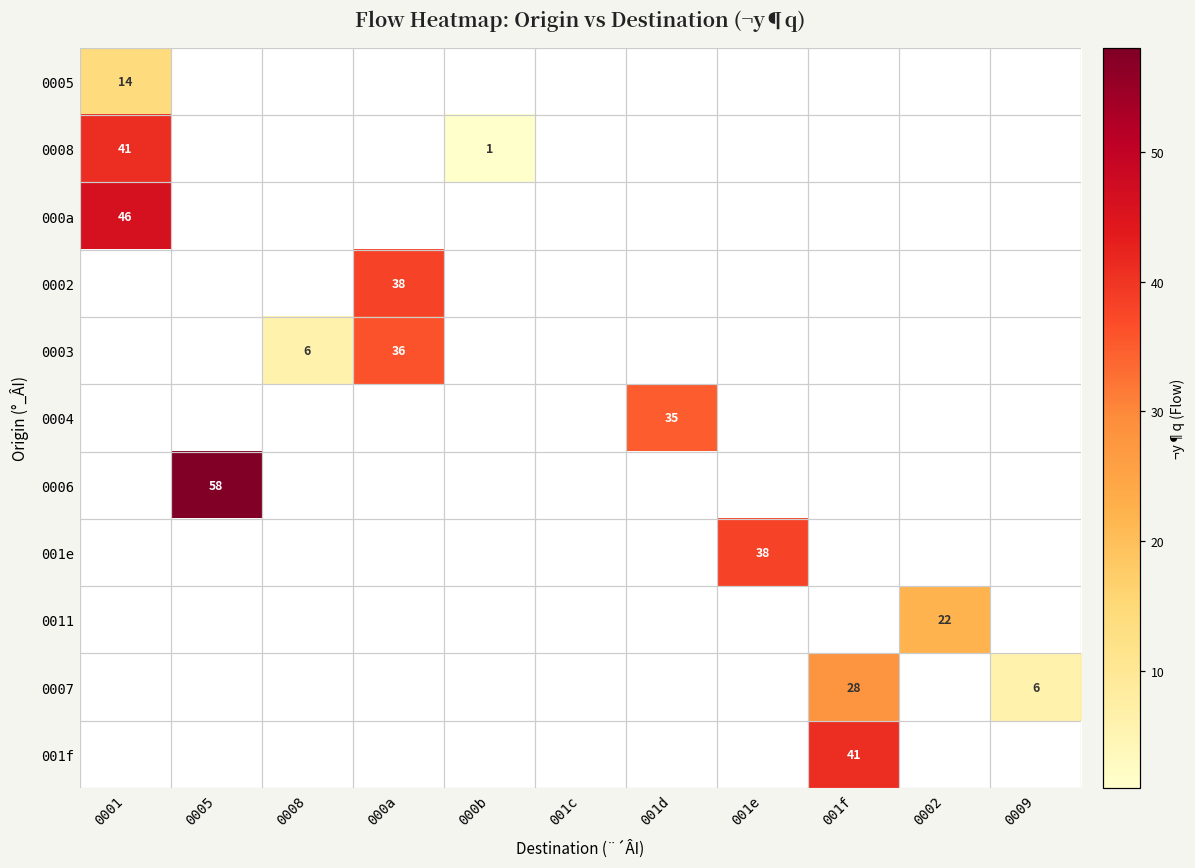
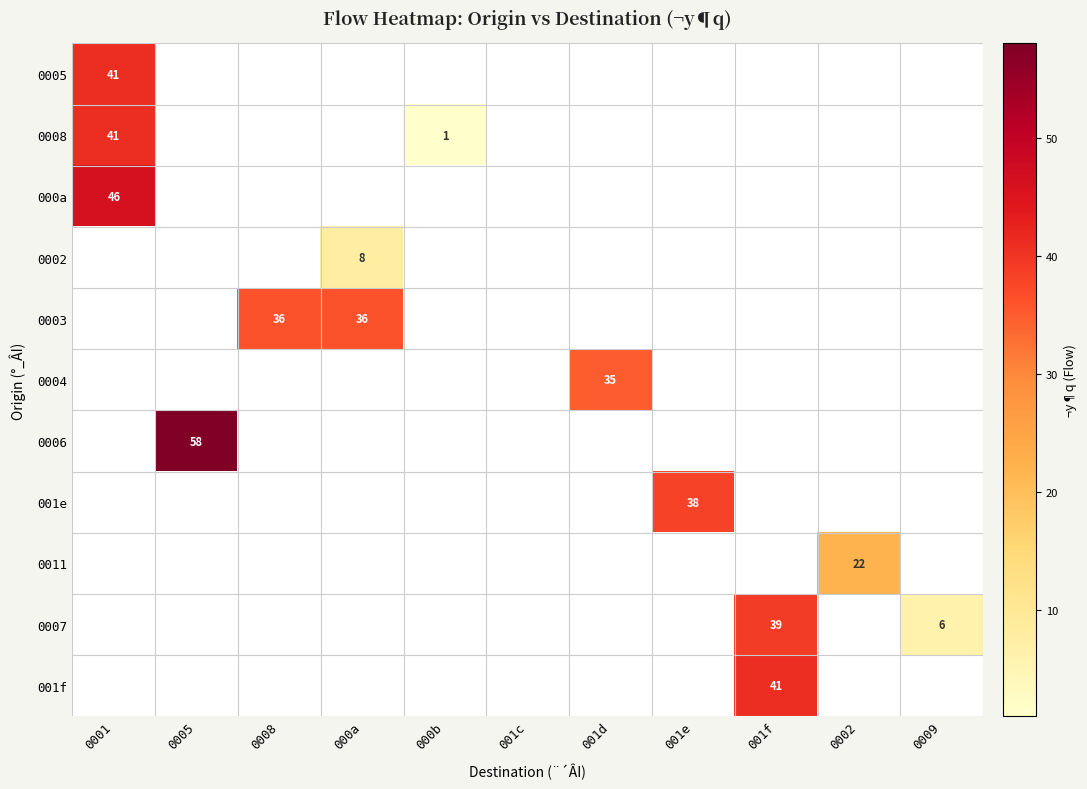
0005, 0001: 14 -> 41
0002, 000a: 38 -> 8
0003, 0008: 6 -> 36
0007, 001f: 28 -> 39
